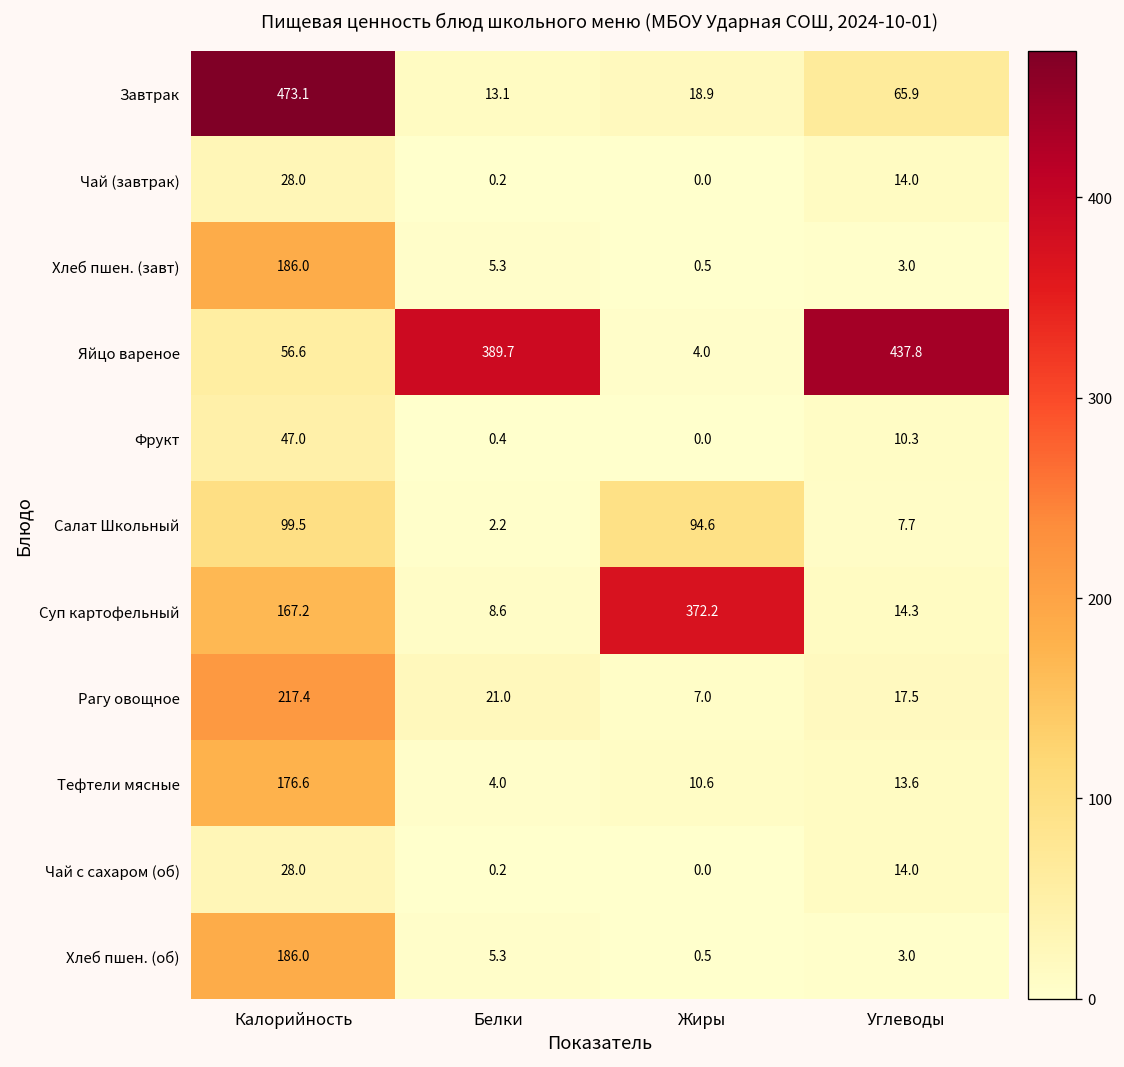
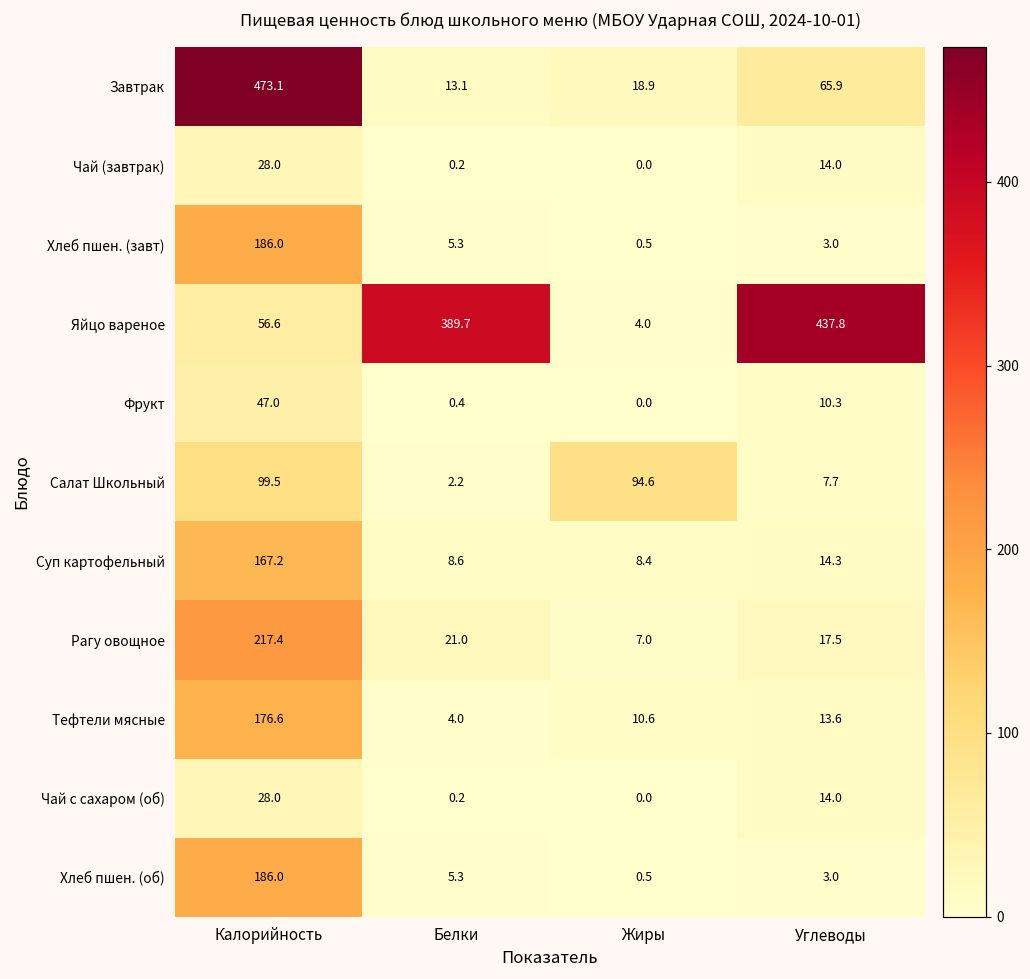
Суп картофельный, Жиры: 372.2 -> 8.4
